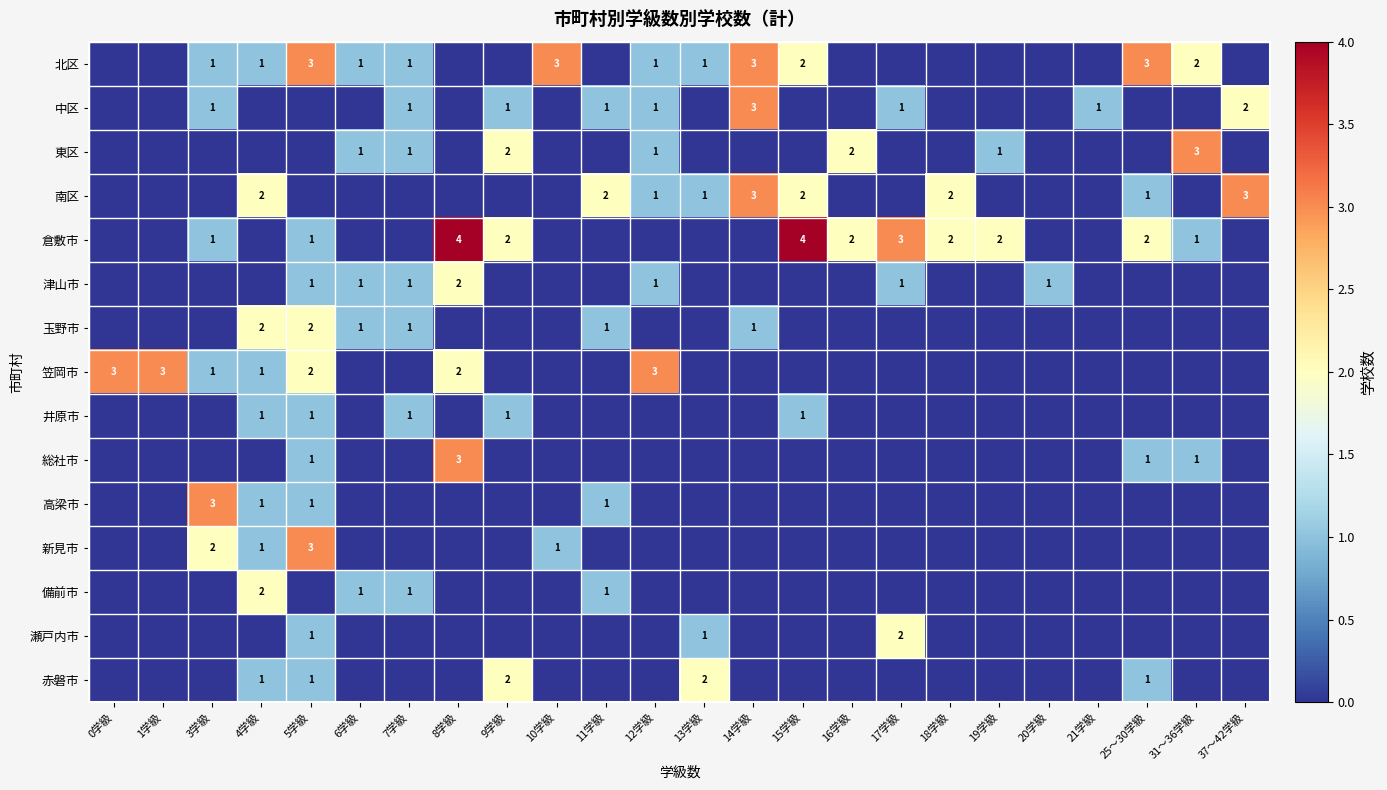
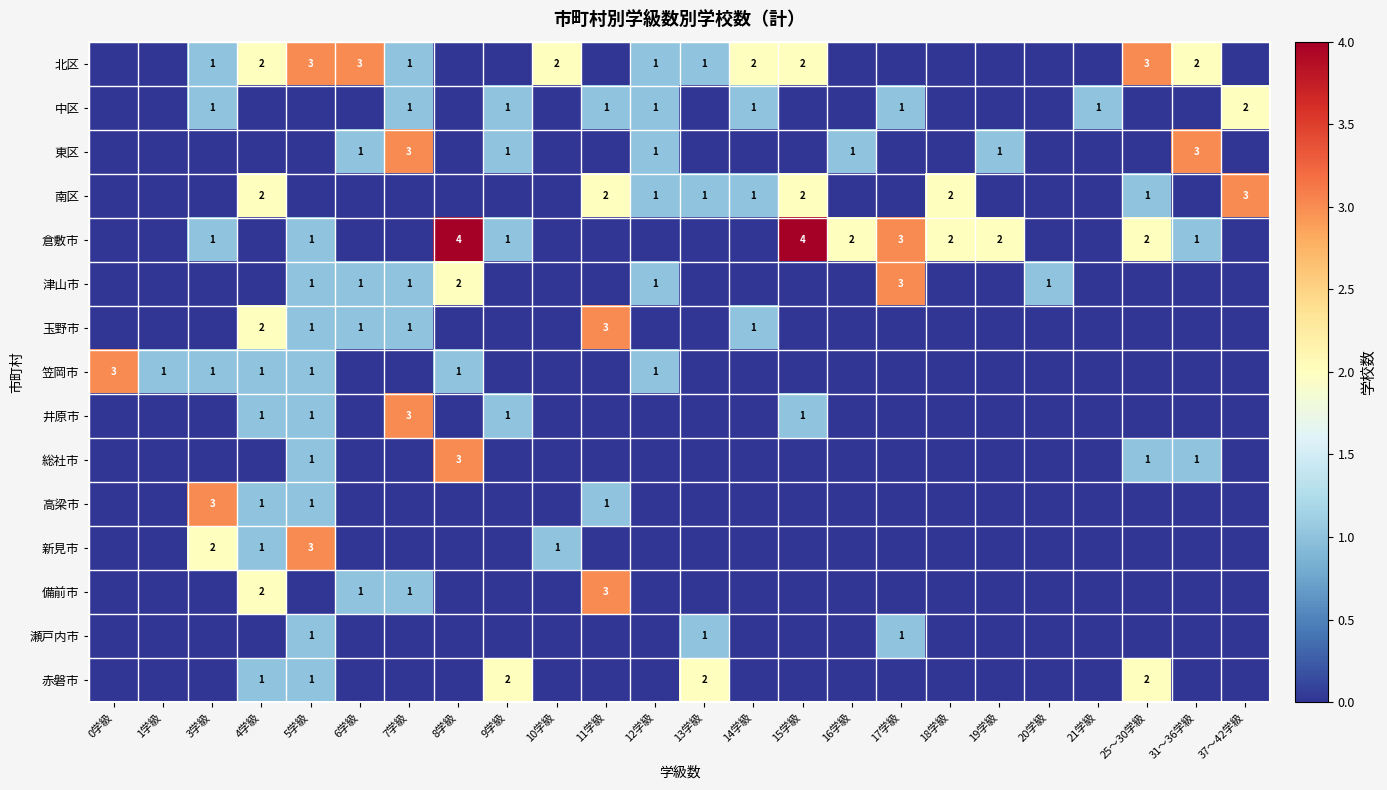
北区, 4学級: 1 -> 2
北区, 6学級: 1 -> 3
北区, 10学級: 3 -> 2
北区, 14学級: 3 -> 2
中区, 14学級: 3 -> 1
東区, 7学級: 1 -> 3
東区, 9学級: 2 -> 1
東区, 16学級: 2 -> 1
南区, 14学級: 3 -> 1
倉敷市, 9学級: 2 -> 1
津山市, 17学級: 1 -> 3
玉野市, 5学級: 2 -> 1
玉野市, 11学級: 1 -> 3
笠岡市, 1学級: 3 -> 1
笠岡市, 5学級: 2 -> 1
笠岡市, 8学級: 2 -> 1
笠岡市, 12学級: 3 -> 1
井原市, 7学級: 1 -> 3
備前市, 11学級: 1 -> 3
瀬戸内市, 17学級: 2 -> 1
赤磐市, 25～30学級: 1 -> 2
